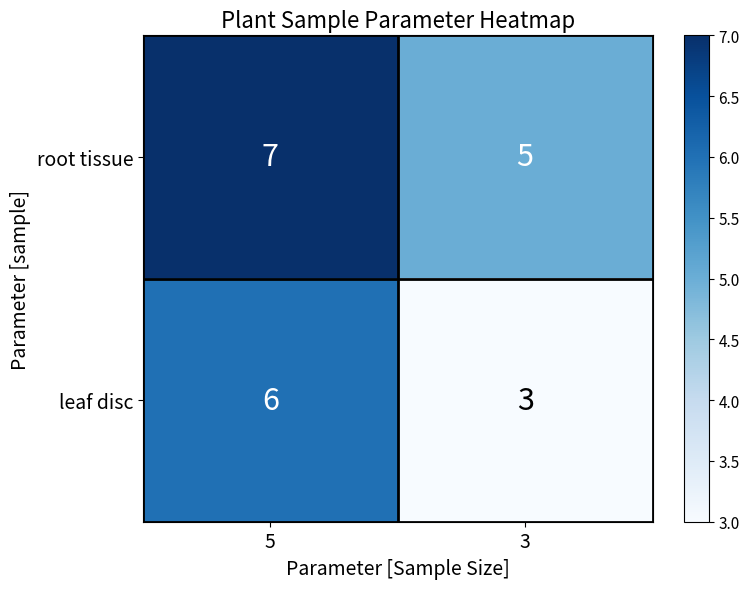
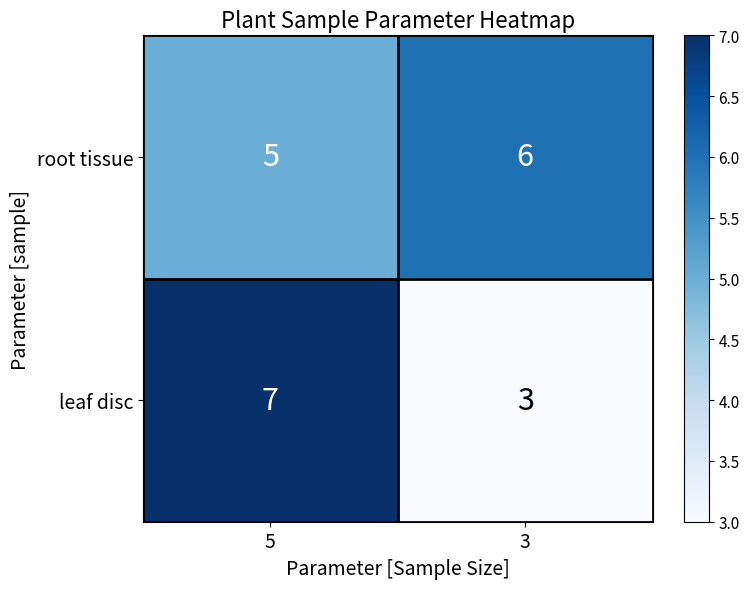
root tissue, 5: 7 -> 5
root tissue, 3: 5 -> 6
leaf disc, 5: 6 -> 7
